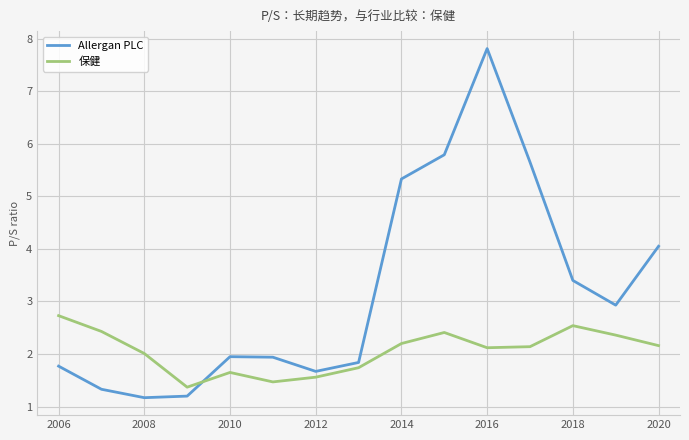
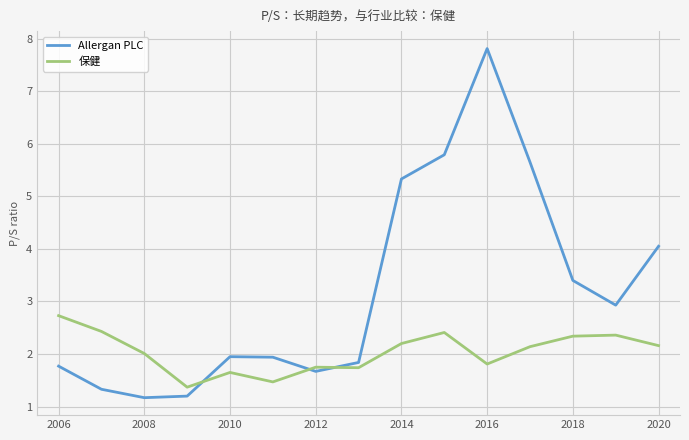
保健, 2012: 1.6 -> 1.8
保健, 2016: 2.1 -> 1.8
保健, 2018: 2.5 -> 2.3
